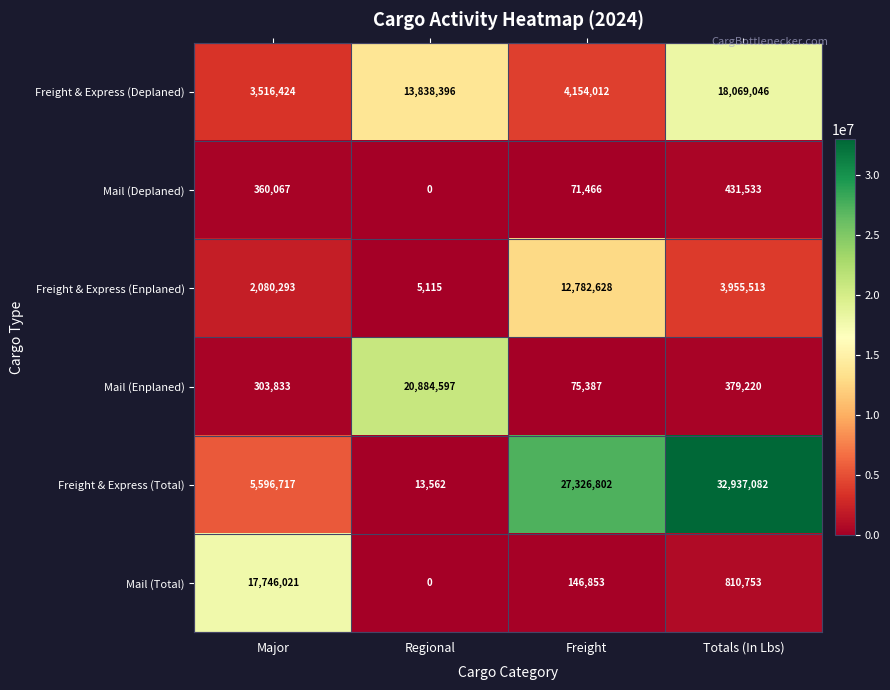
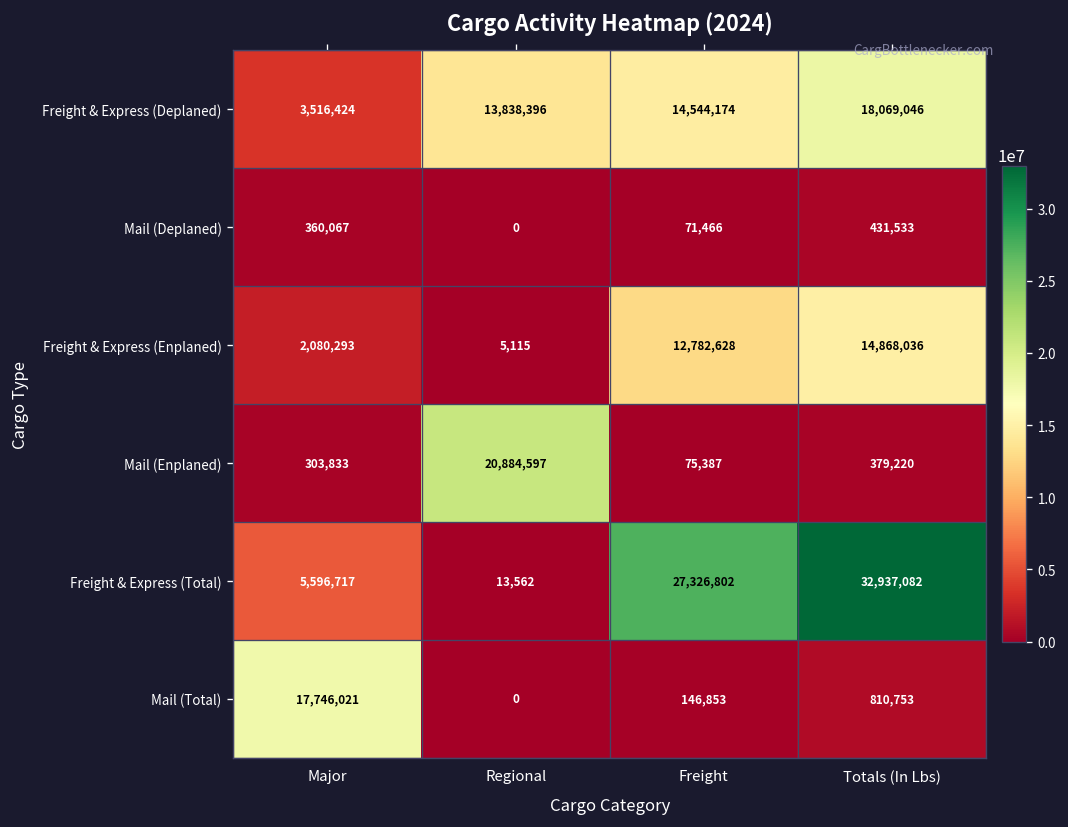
Freight & Express (Deplaned), Freight: 4,154,012 -> 14,544,174
Freight & Express (Enplaned), Totals (In Lbs): 3,955,513 -> 14,868,036
